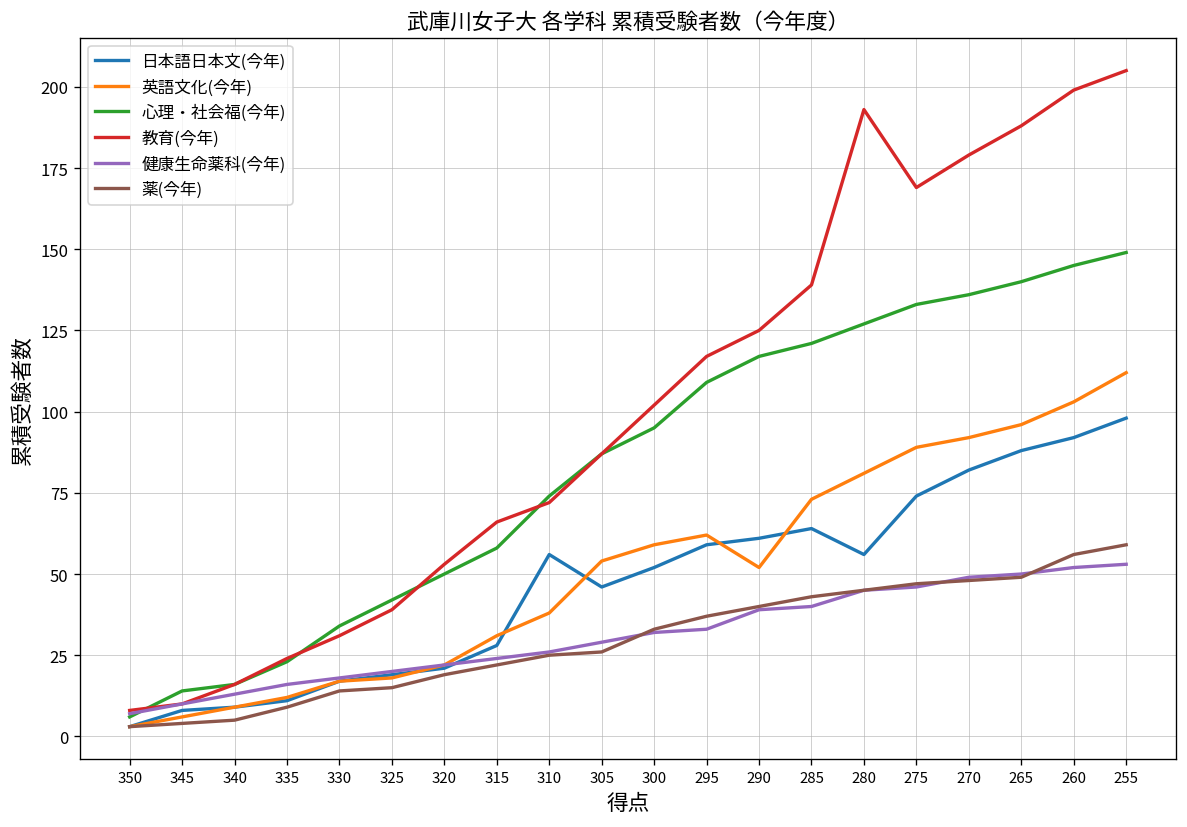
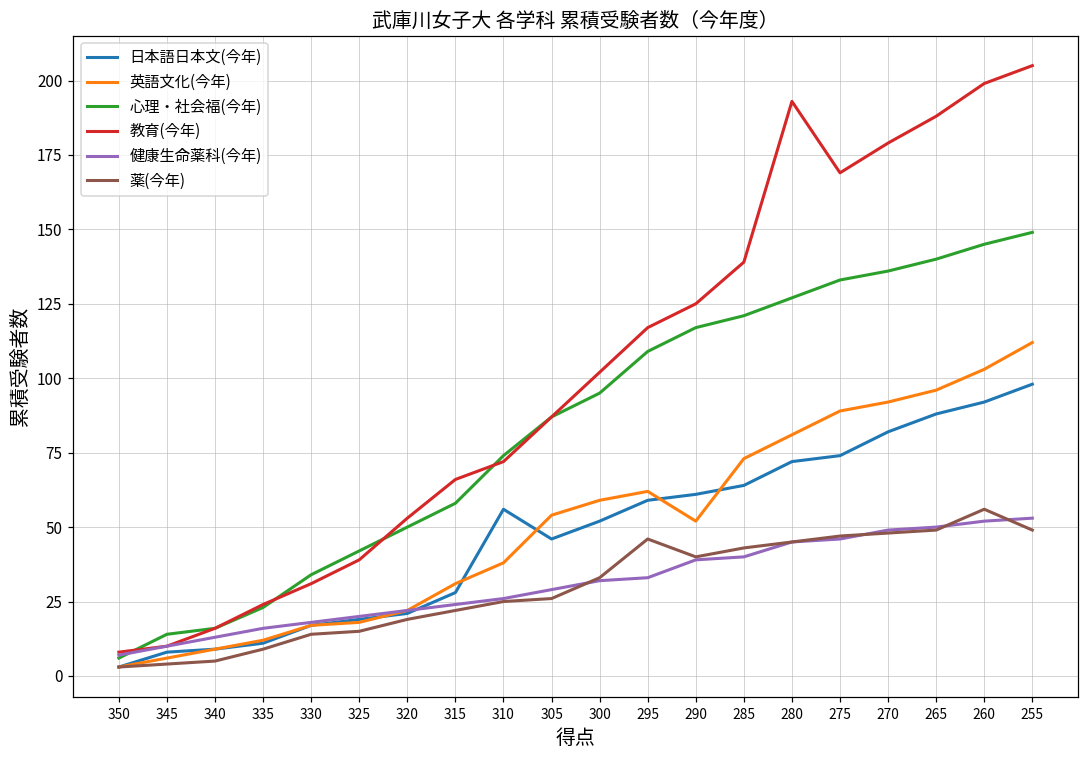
薬(今年), 295: 37 -> 46
日本語日本文(今年), 280: 56 -> 72
薬(今年), 255: 59 -> 49
